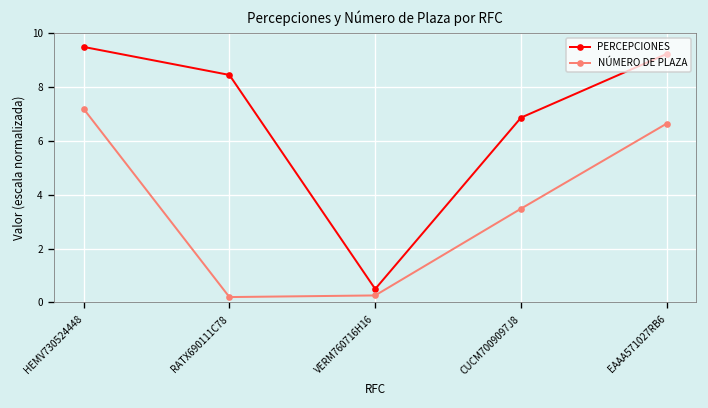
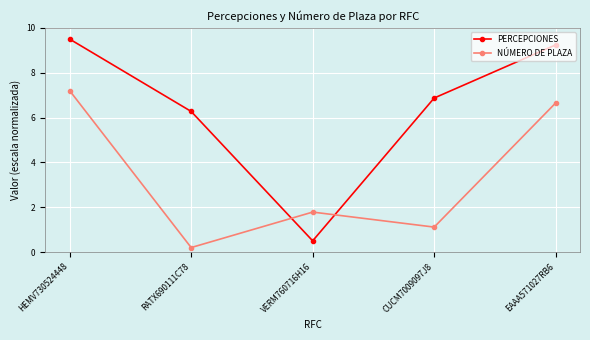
PERCEPCIONES, RATX690111C78: 8.5 -> 6.3
NÚMERO DE PLAZA, VERM760716H16: 0.3 -> 1.8
NÚMERO DE PLAZA, CUCM7009097J8: 3.5 -> 1.1
